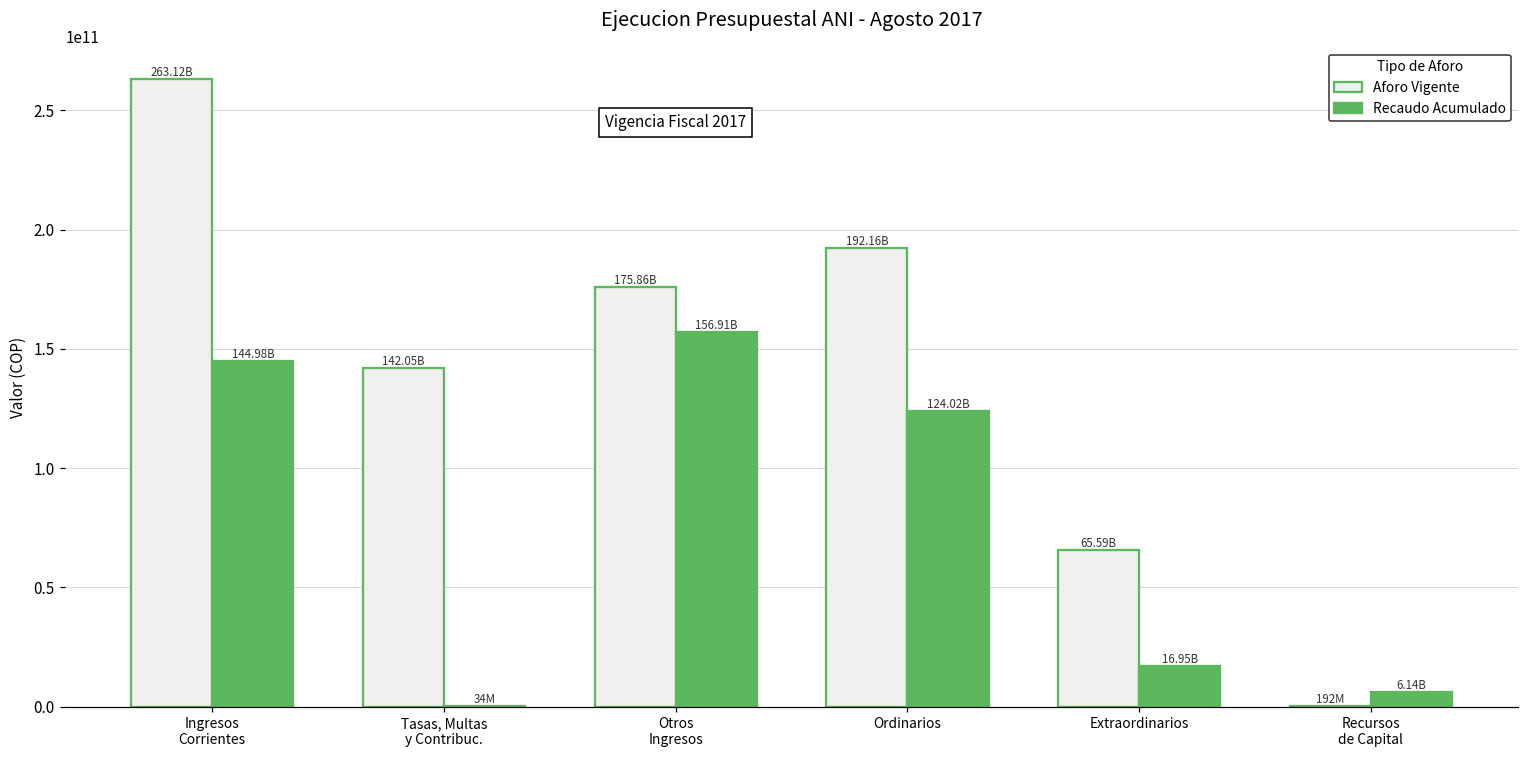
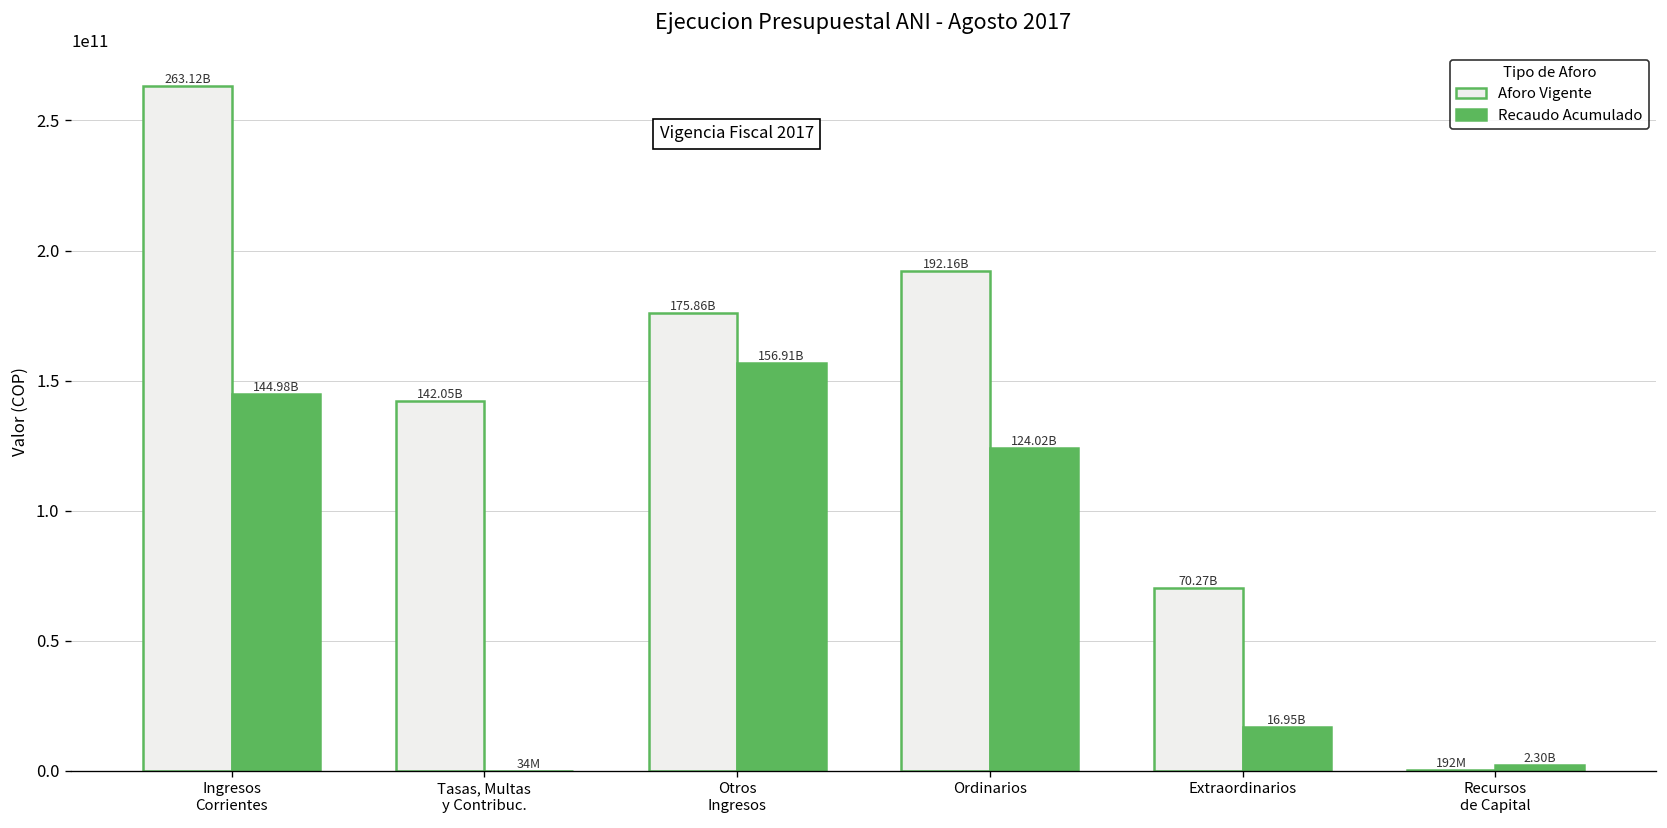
Aforo Vigente, Extraordinarios: 65.59B -> 70.27B
Recaudo Acumulado, Recursos de Capital: 6.14B -> 2.30B
